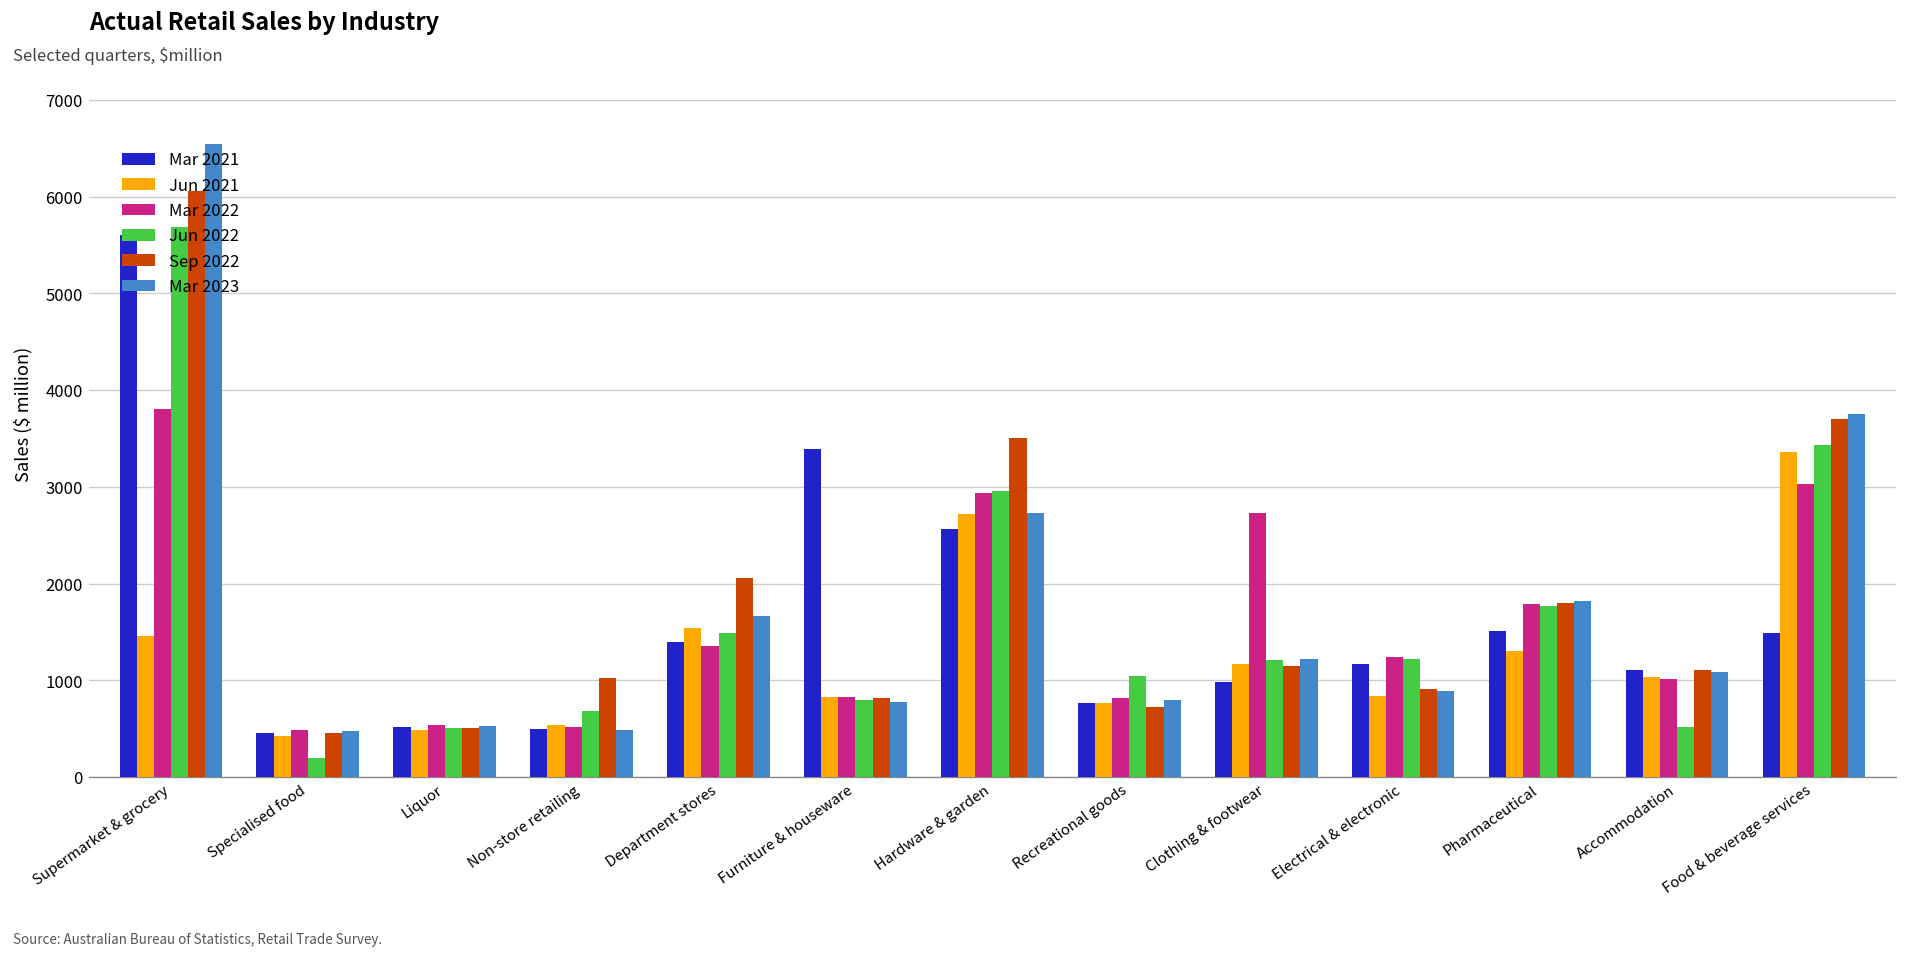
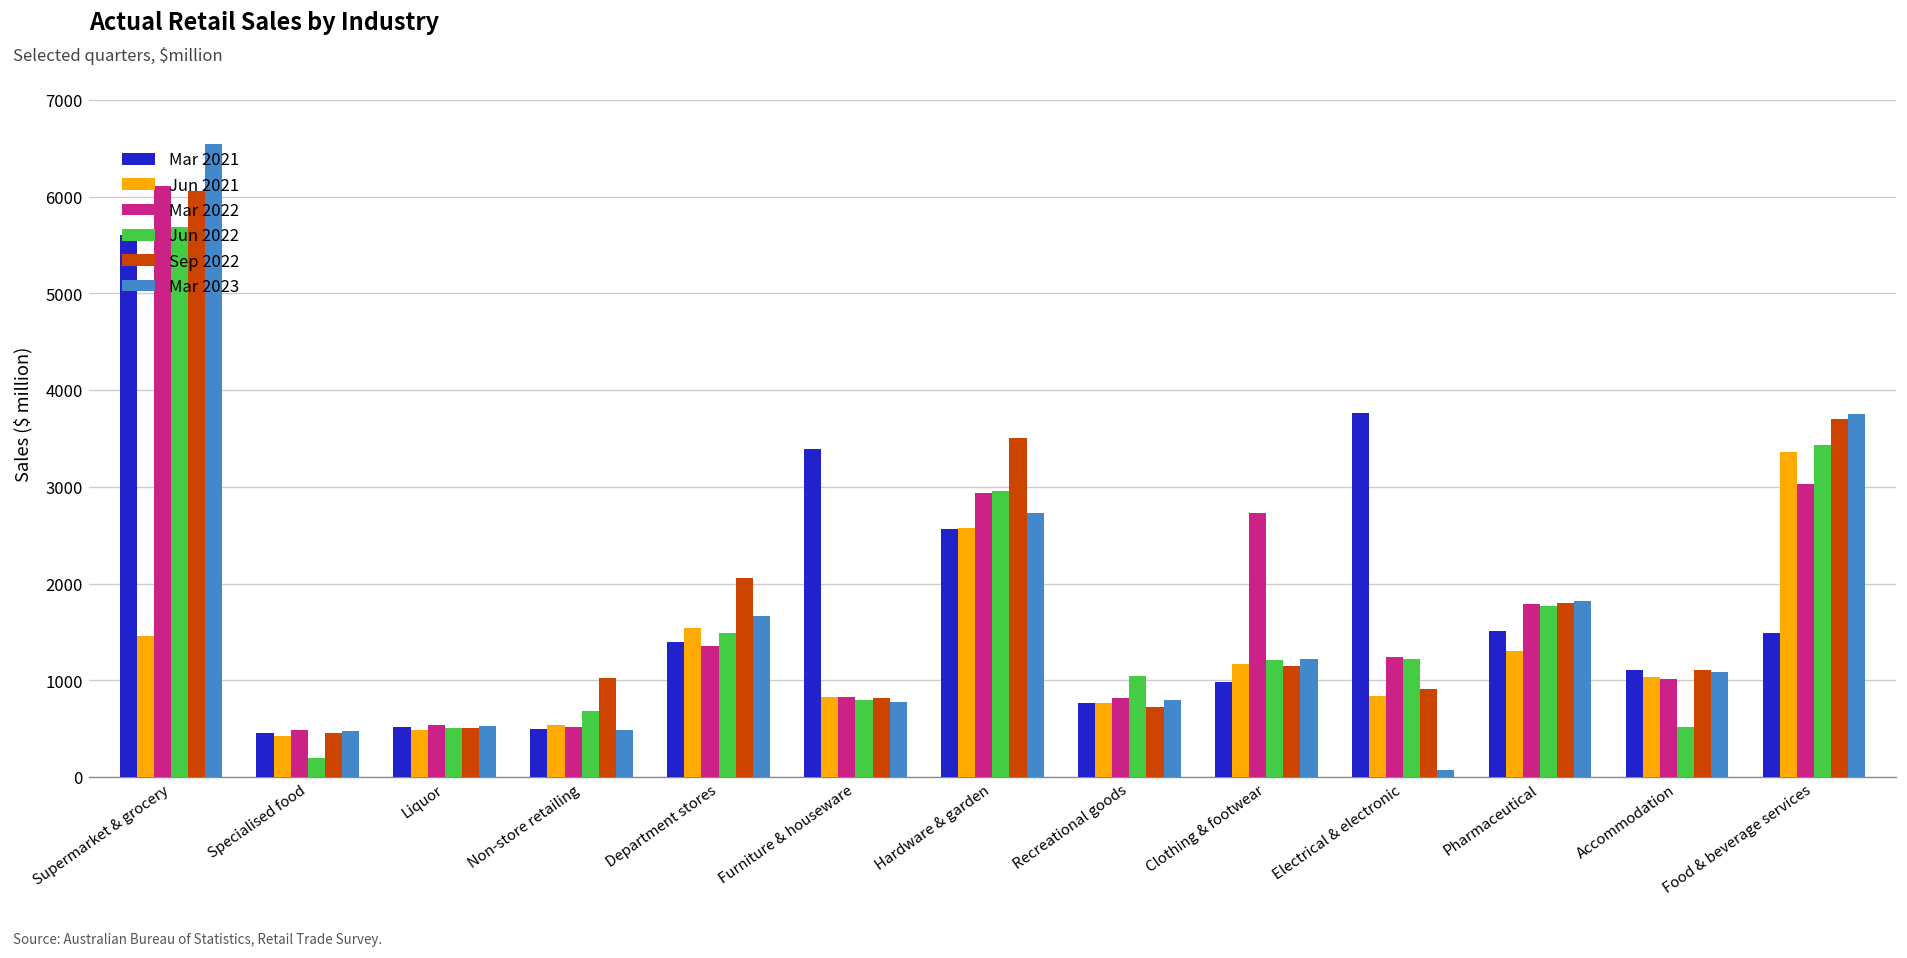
Mar 2022, Supermarket & grocery: 3800 -> 6100
Jun 2021, Hardware & garden: 2700 -> 2600
Mar 2021, Electrical & electronic: 1200 -> 3800
Mar 2023, Electrical & electronic: 900 -> 100
